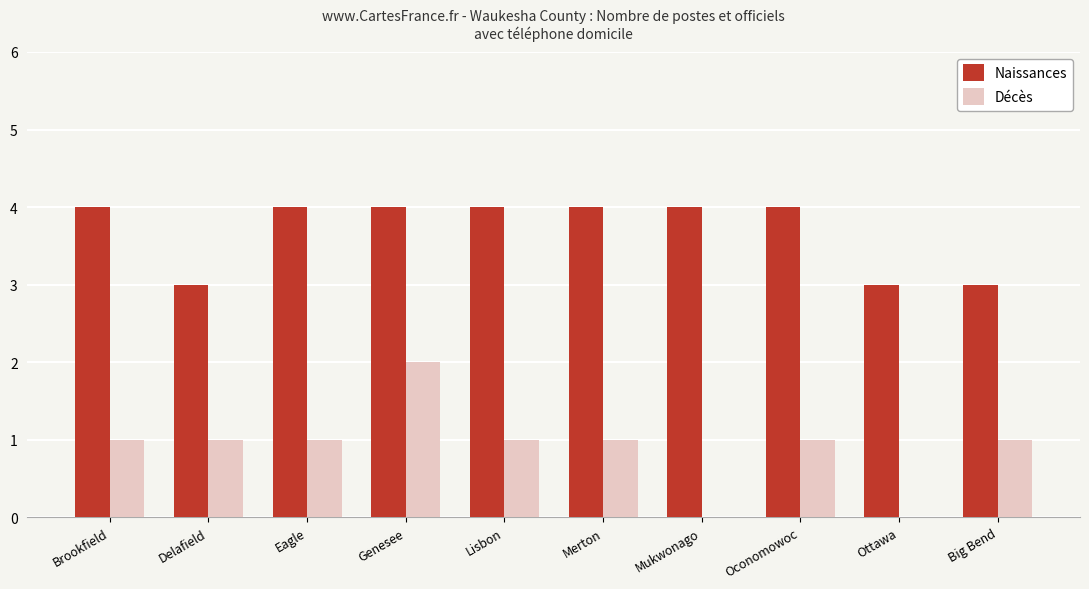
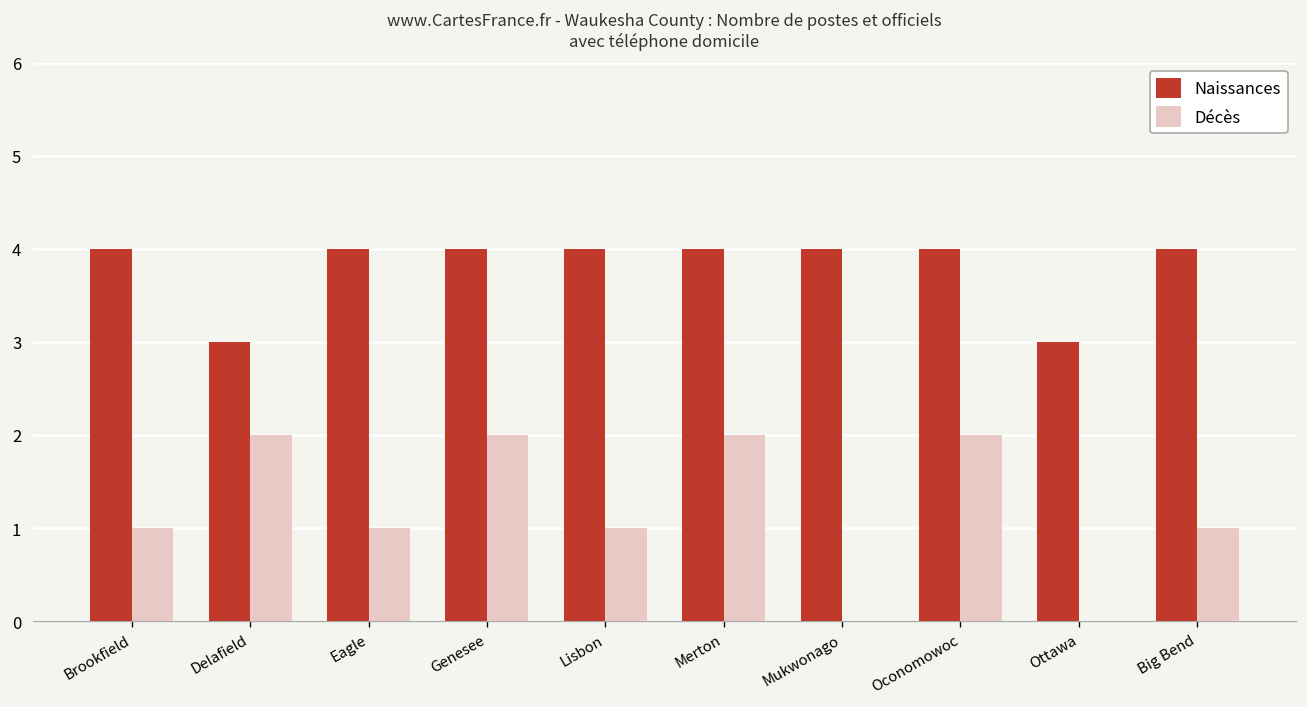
Décès, Delafield: 1 -> 2
Décès, Merton: 1 -> 2
Décès, Oconomowoc: 1 -> 2
Naissances, Big Bend: 3 -> 4
